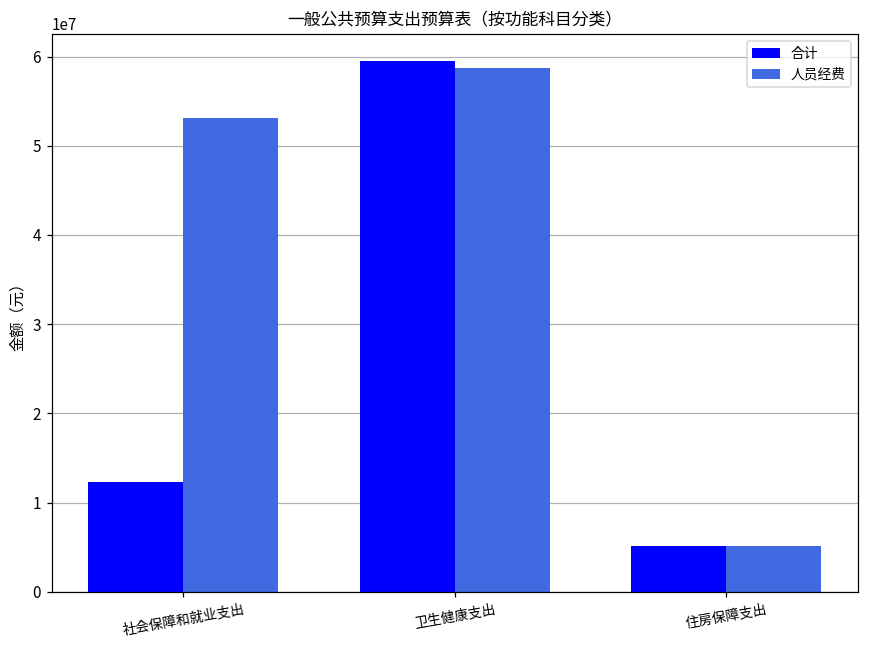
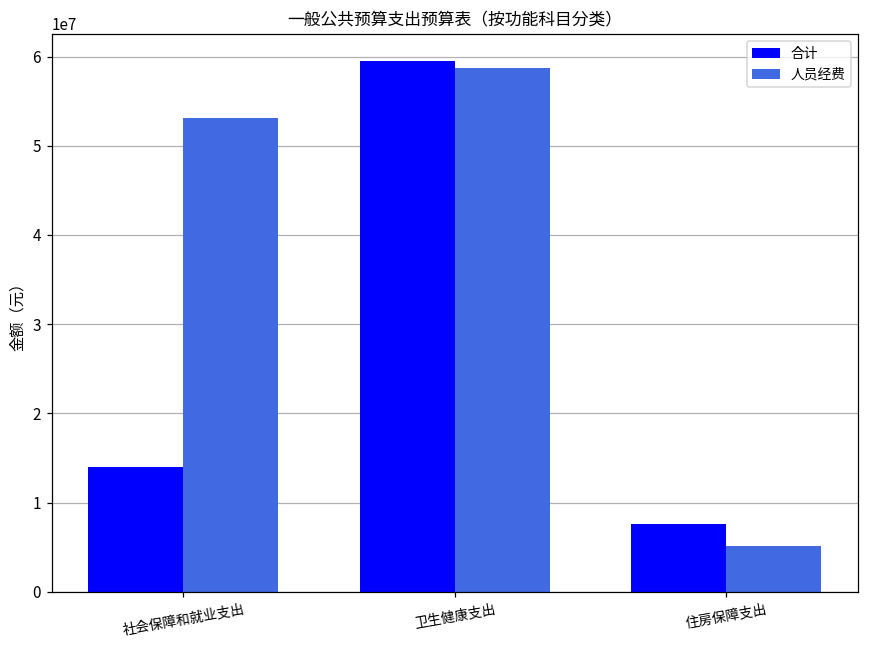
合计, 社会保障和就业支出: 12000000 -> 14000000
合计, 住房保障支出: 5000000 -> 8000000
